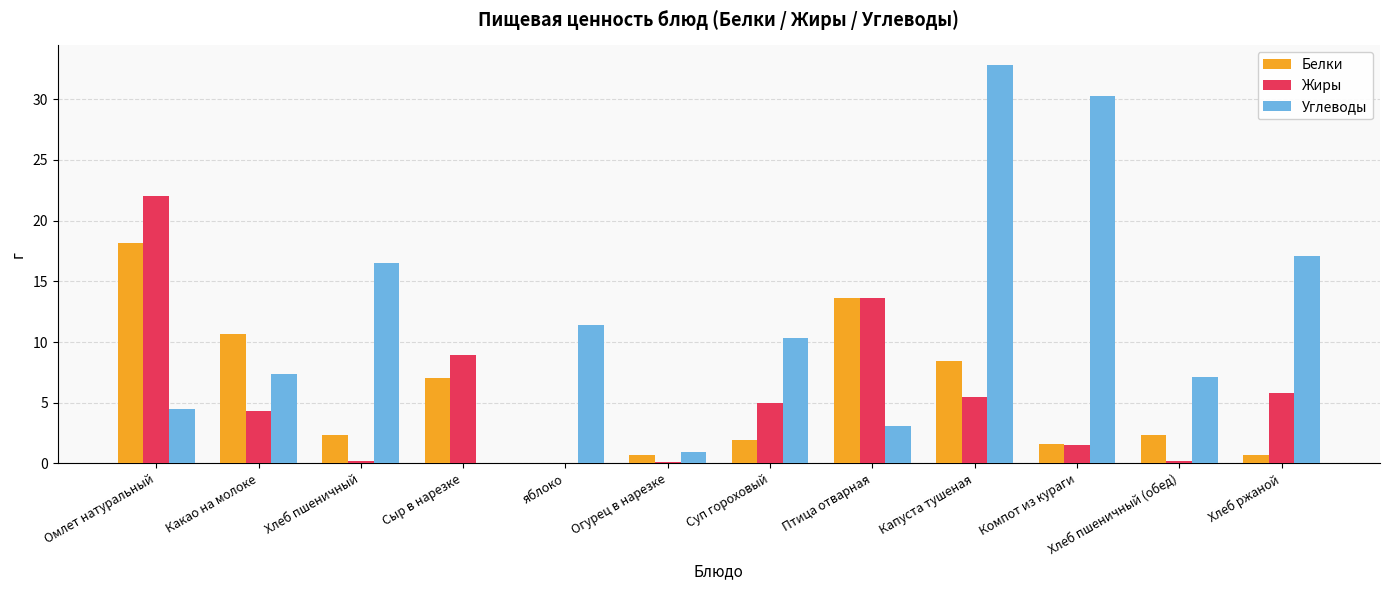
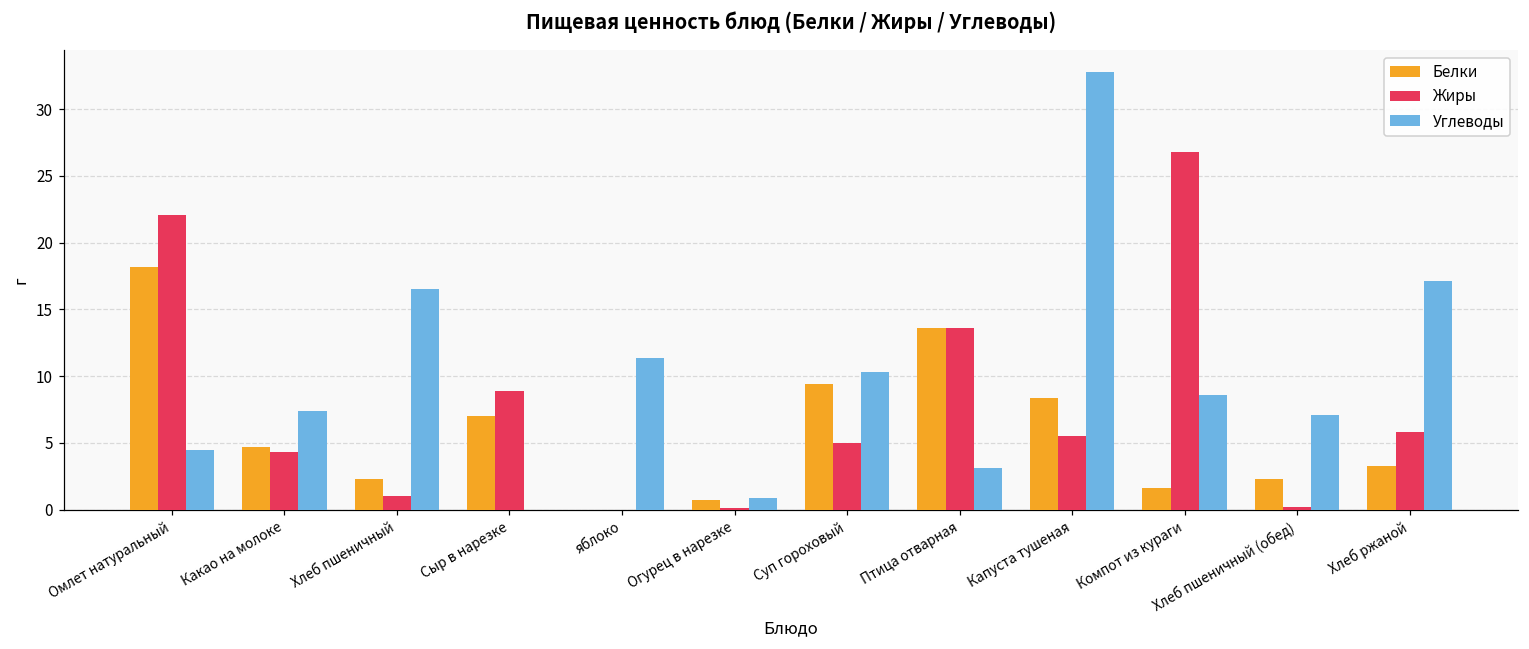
Белки, Какао на молоке: 10.7 -> 4.7
Жиры, Хлеб пшеничный: 0.2 -> 1.0
Белки, Суп гороховый: 1.9 -> 9.4
Жиры, Компот из кураги: 1.5 -> 26.8
Углеводы, Компот из кураги: 30.3 -> 8.6
Белки, Хлеб ржаной: 0.7 -> 3.3
